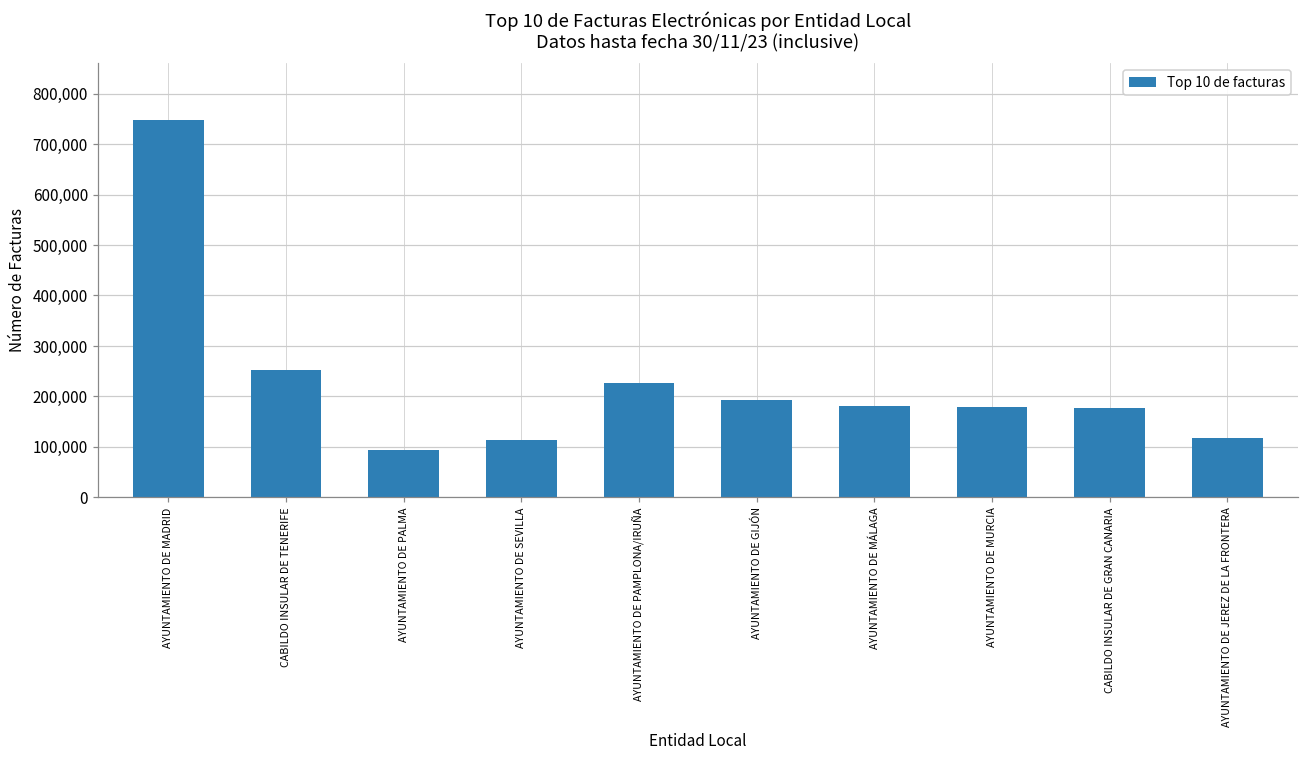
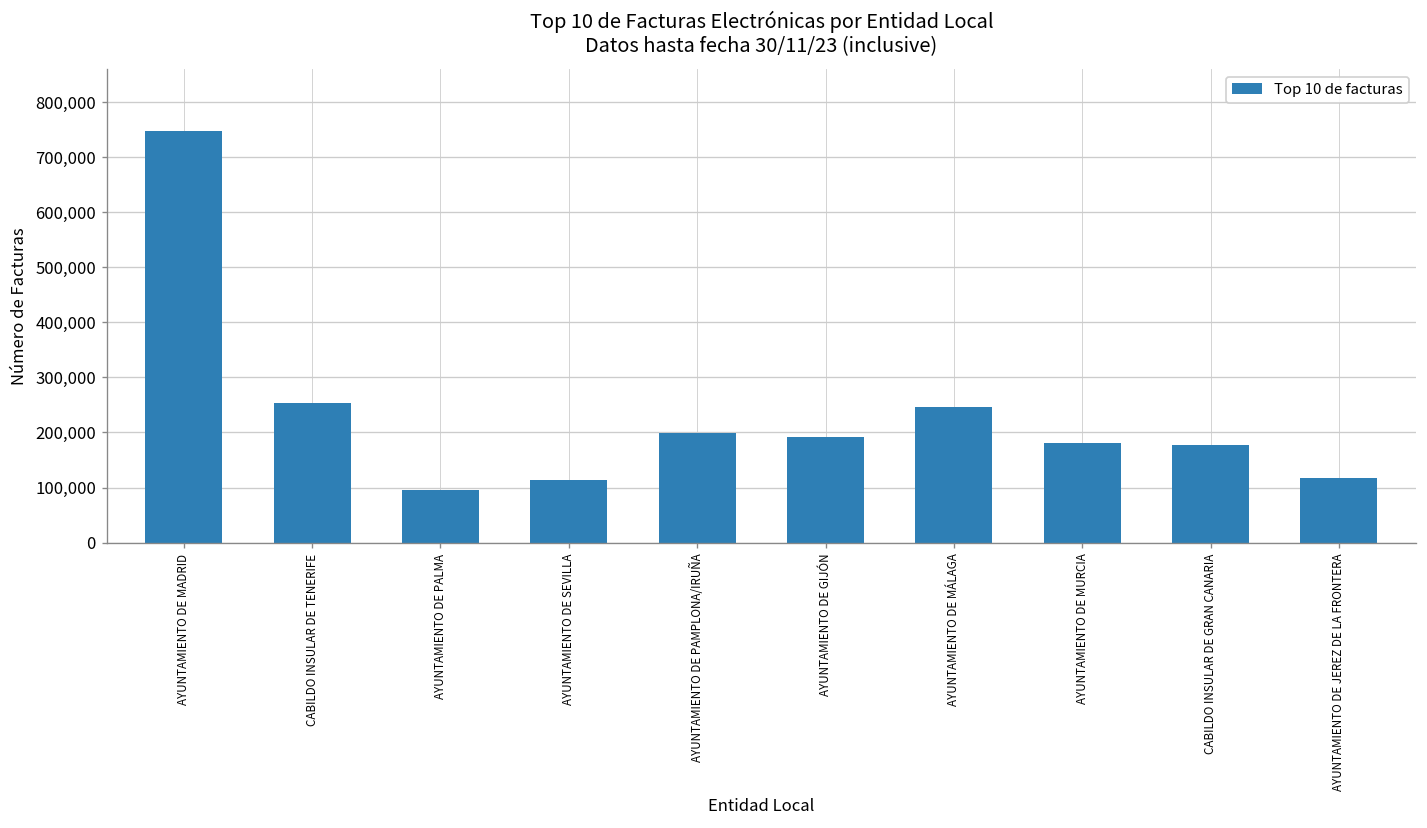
AYUNTAMIENTO DE PAMPLONA/IRUÑA: 230,000 -> 200,000
AYUNTAMIENTO DE MÁLAGA: 180,000 -> 250,000
